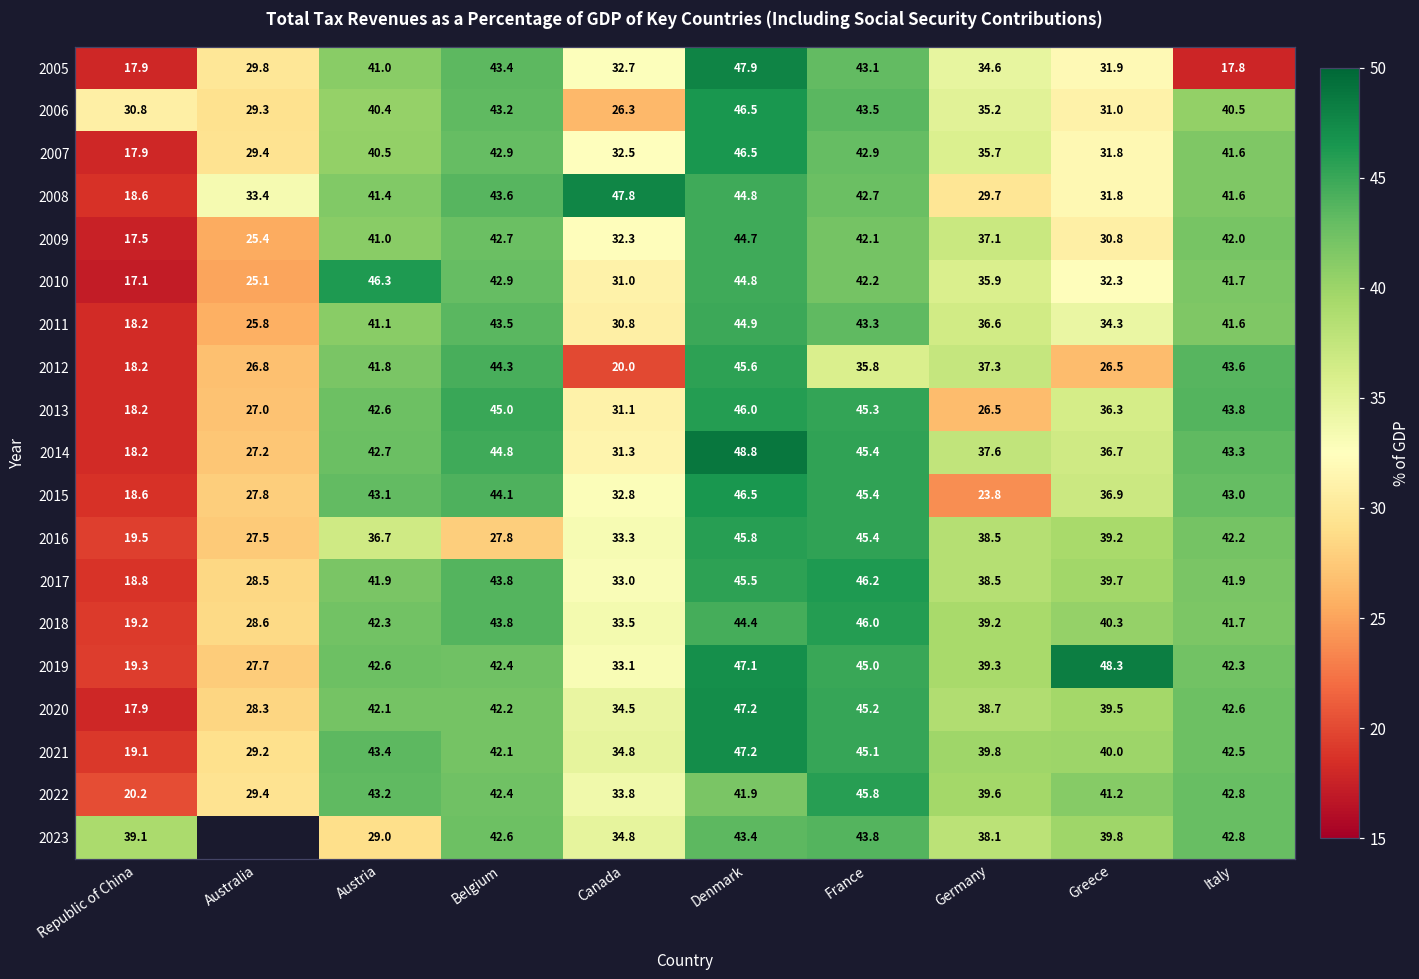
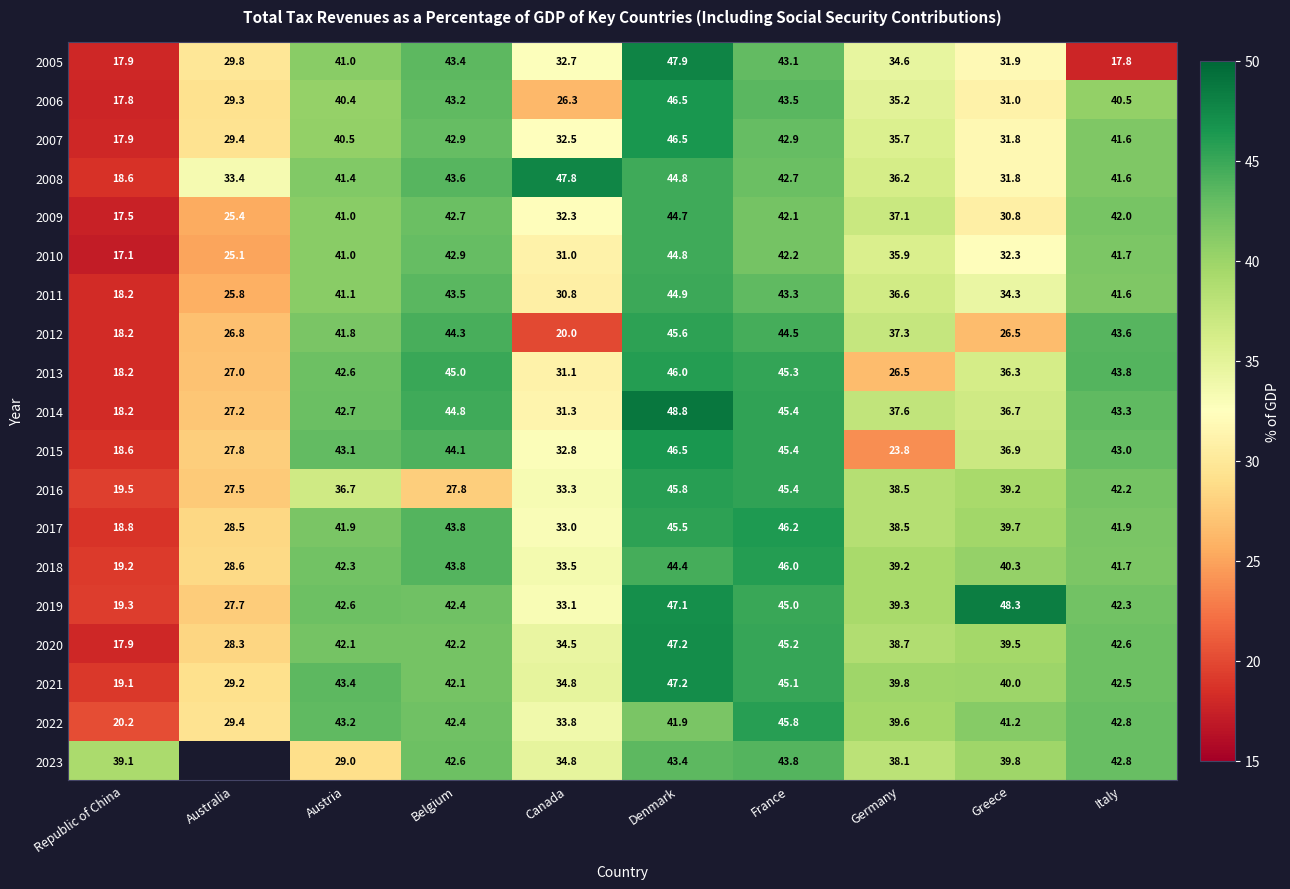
2006, Republic of China: 30.8 -> 17.8
2008, Germany: 29.7 -> 36.2
2010, Austria: 46.3 -> 41.0
2012, France: 35.8 -> 44.5
